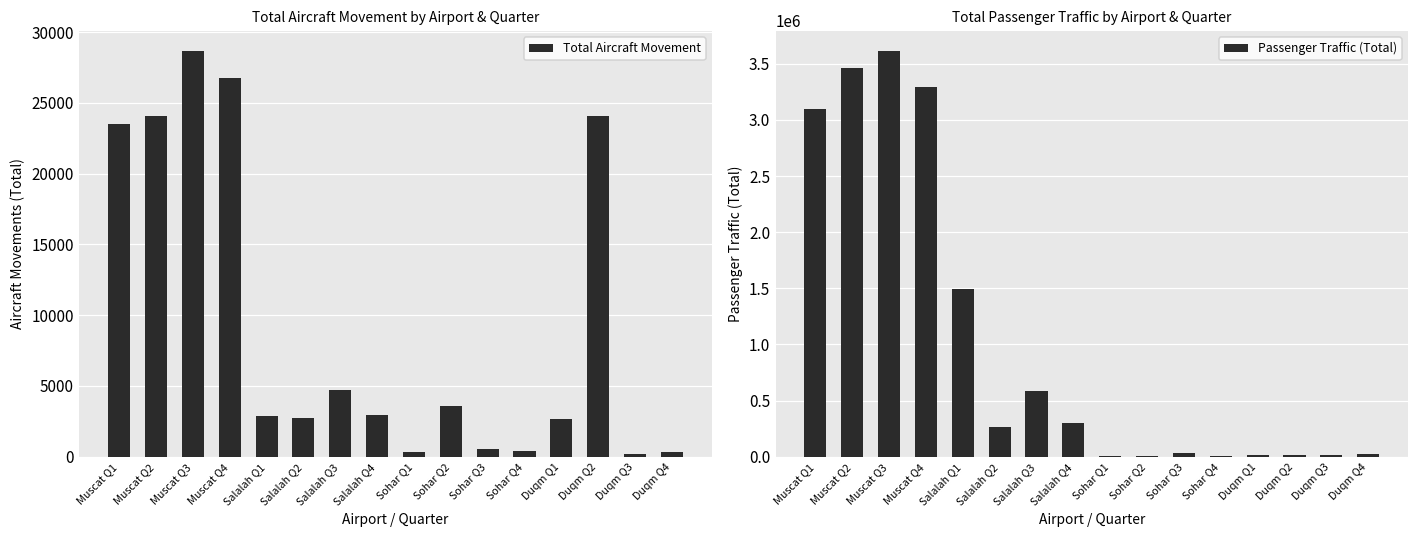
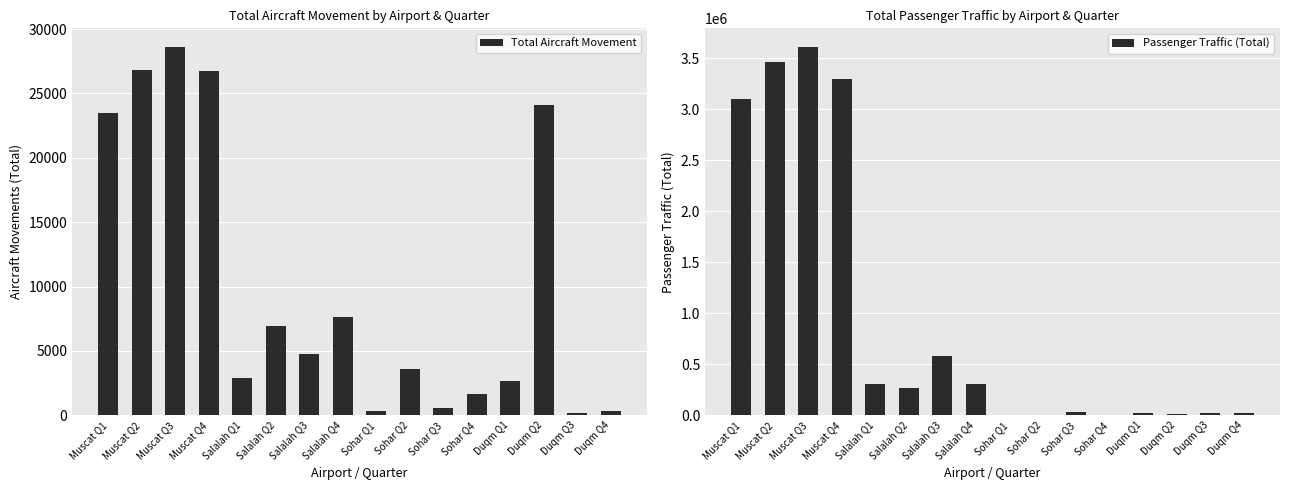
Total Aircraft Movement by Airport & Quarter, Muscat Q2: 24100 -> 26800
Total Aircraft Movement by Airport & Quarter, Salalah Q2: 2700 -> 7000
Total Aircraft Movement by Airport & Quarter, Salalah Q4: 3000 -> 7700
Total Aircraft Movement by Airport & Quarter, Sohar Q4: 400 -> 1600
Total Passenger Traffic by Airport & Quarter, Salalah Q1: 1490000 -> 300000
